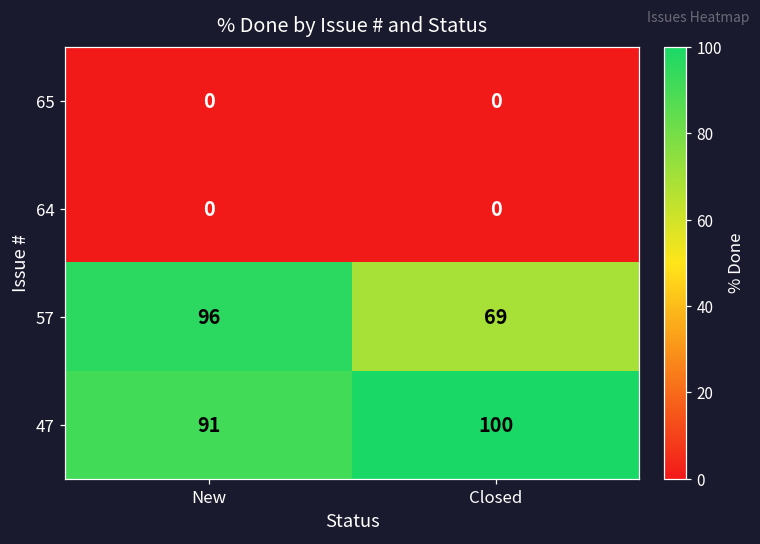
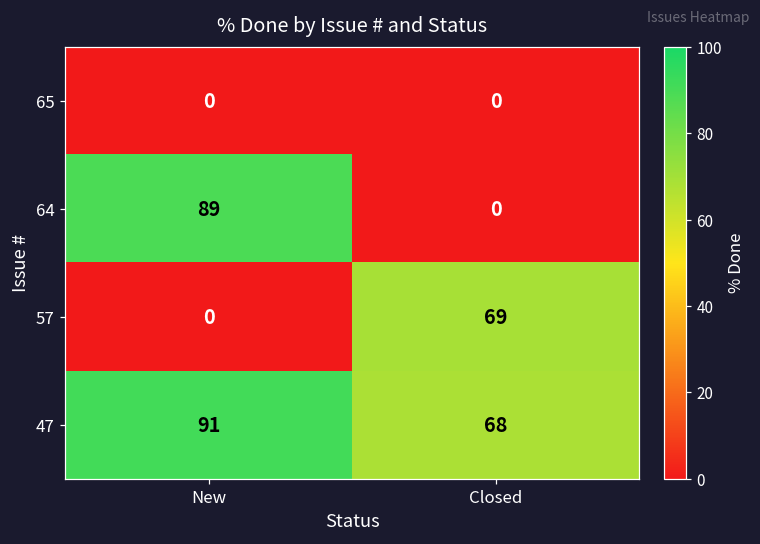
64, New: 0 -> 89
57, New: 96 -> 0
47, Closed: 100 -> 68
